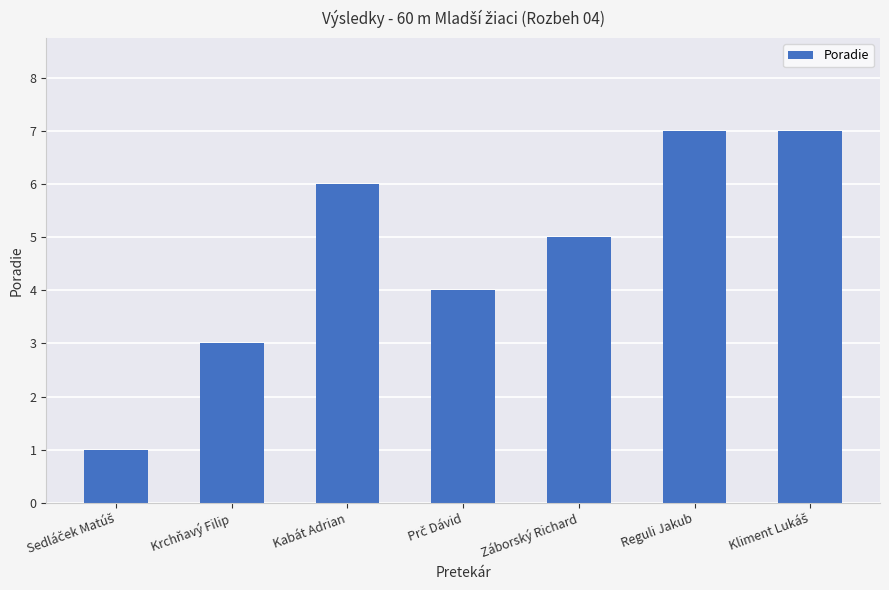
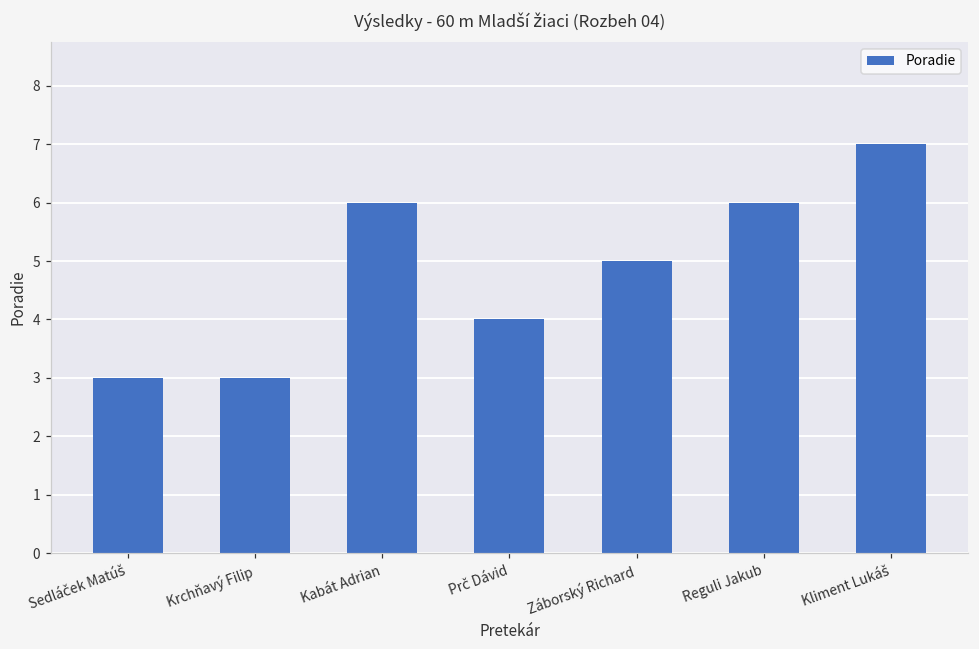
Sedláček Matúš: 1 -> 3
Reguli Jakub: 7 -> 6
